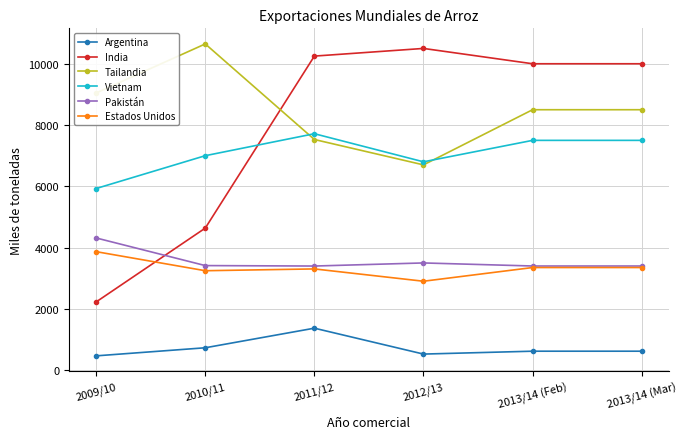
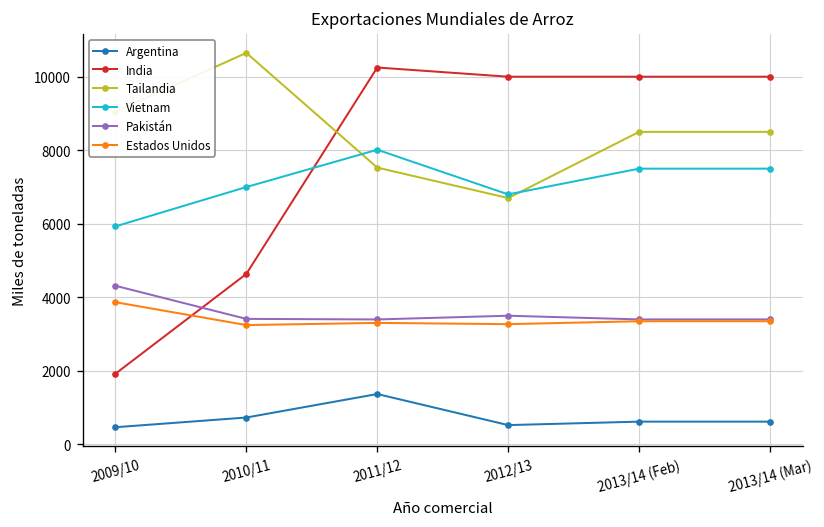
India, 2009/10: 2200 -> 1900
Vietnam, 2011/12: 7700 -> 8000
India, 2012/13: 10500 -> 10000
Estados Unidos, 2012/13: 2900 -> 3300
